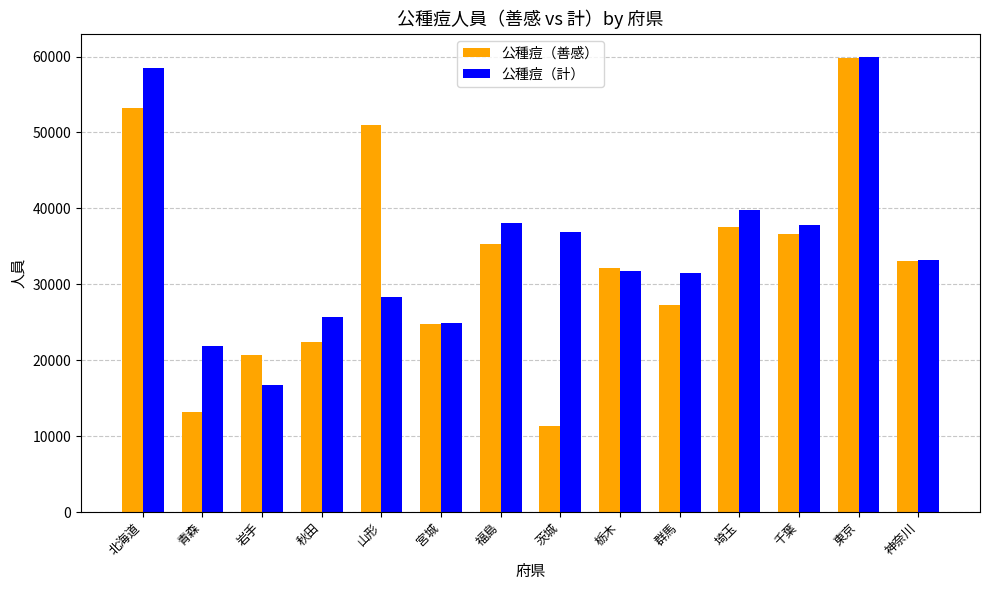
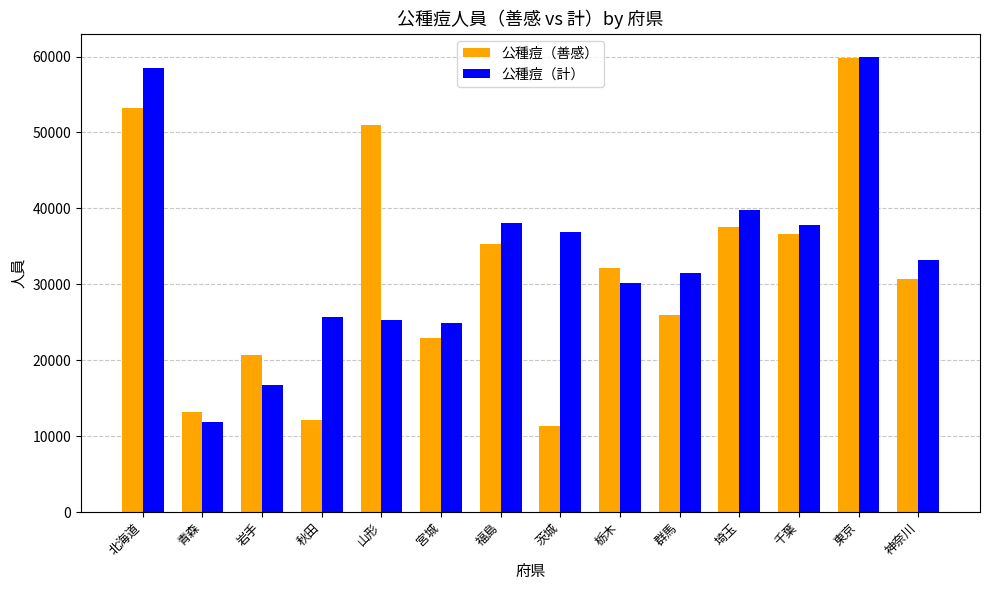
公種痘（計）, 青森: 22000 -> 12000
公種痘（善感）, 秋田: 22000 -> 12000
公種痘（計）, 山形: 28000 -> 25000
公種痘（善感）, 宮城: 25000 -> 23000
公種痘（計）, 栃木: 32000 -> 30000
公種痘（善感）, 群馬: 27000 -> 26000
公種痘（善感）, 神奈川: 33000 -> 31000
